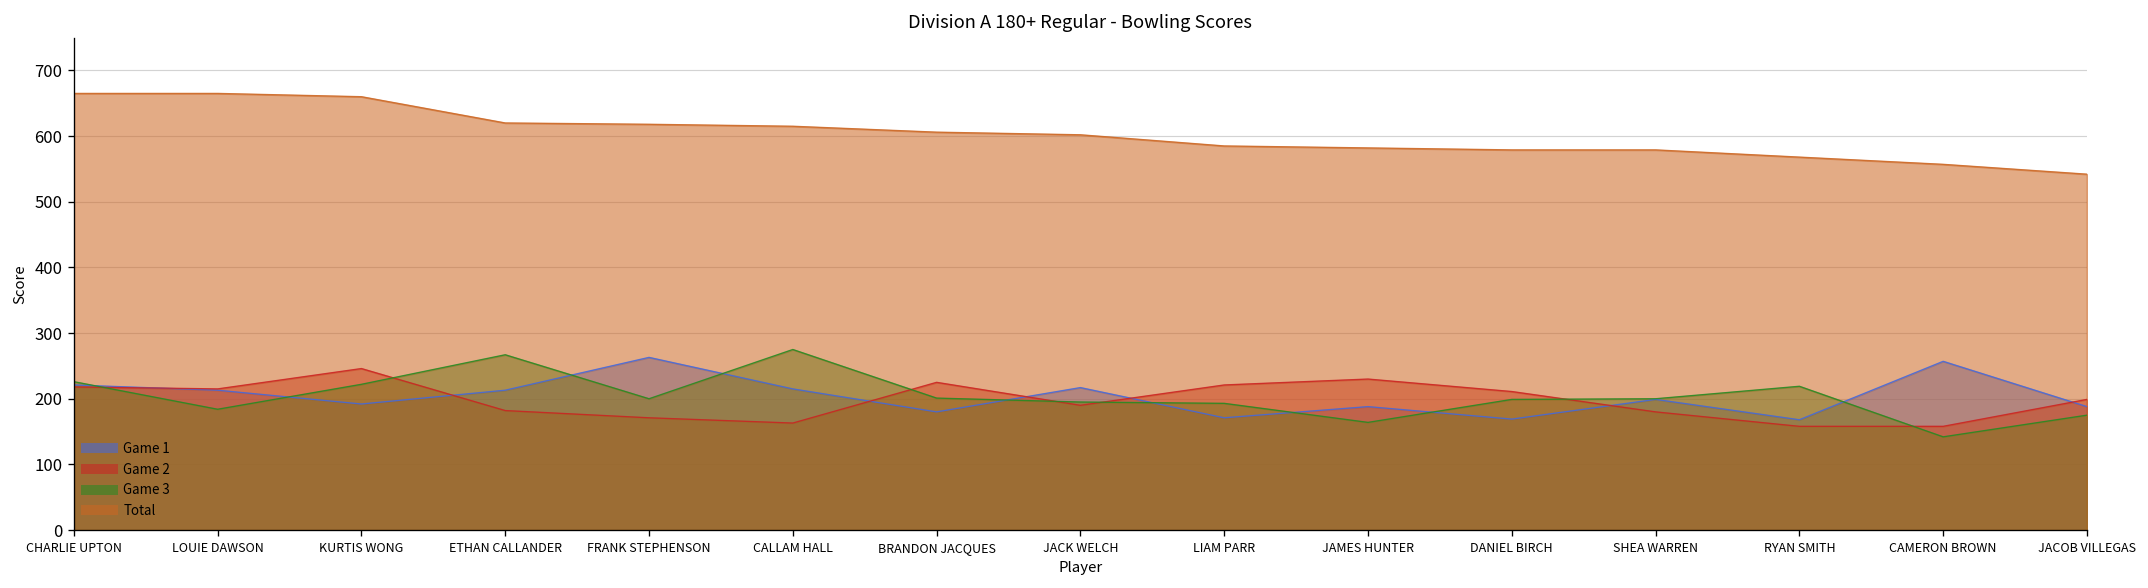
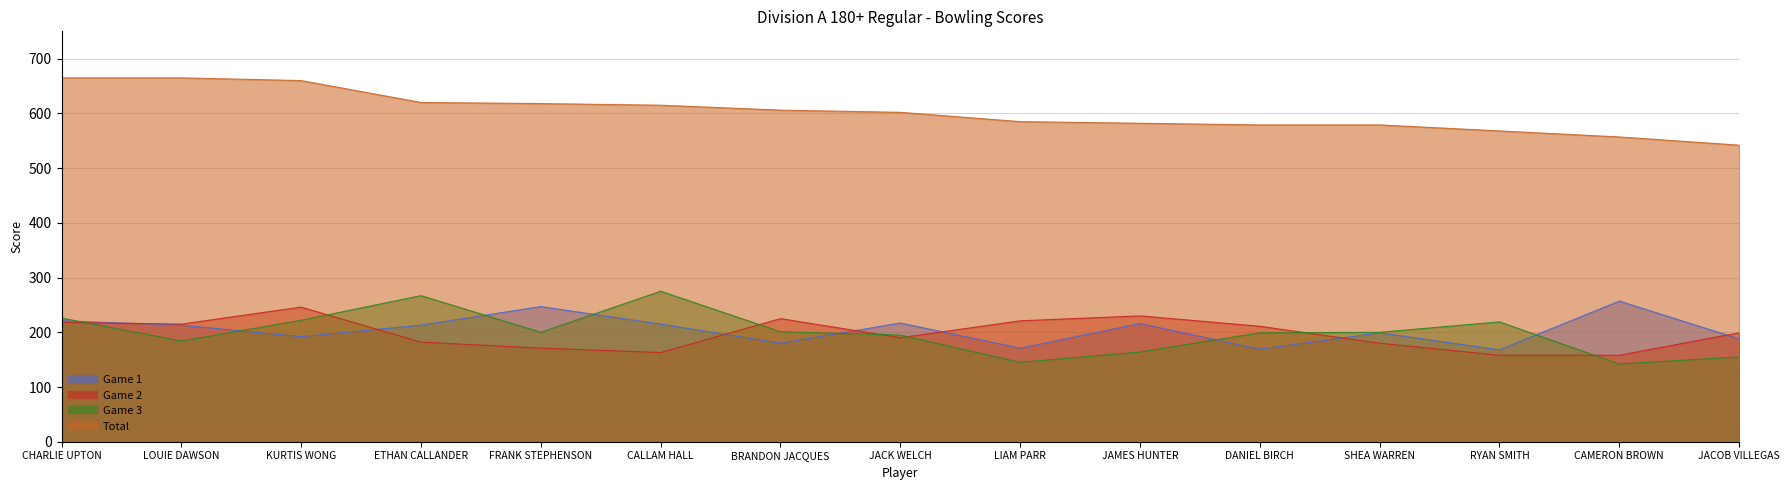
Game 1, FRANK STEPHENSON: 260 -> 250
Game 3, LIAM PARR: 190 -> 150
Game 1, JAMES HUNTER: 190 -> 220
Game 3, JACOB VILLEGAS: 180 -> 160
